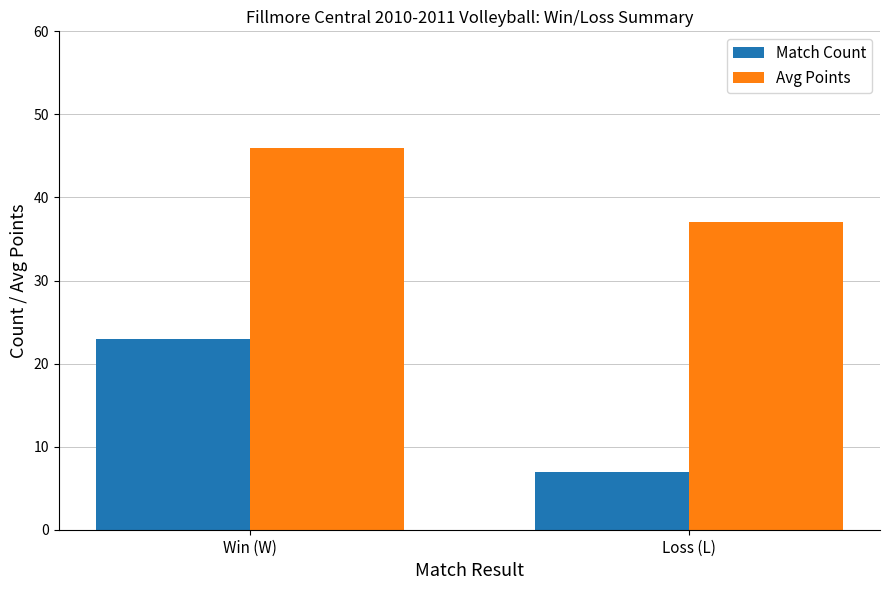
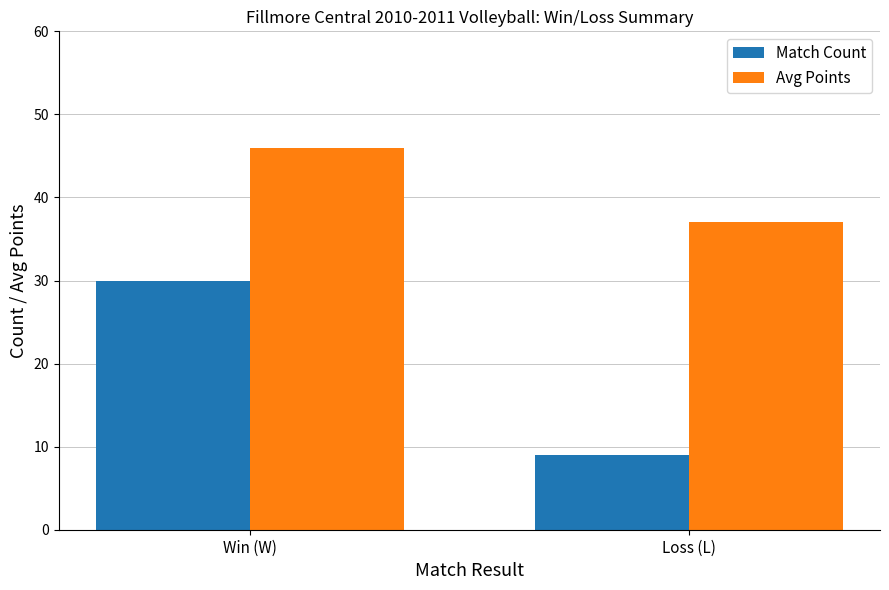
Match Count, Win (W): 23 -> 30
Match Count, Loss (L): 7 -> 9
